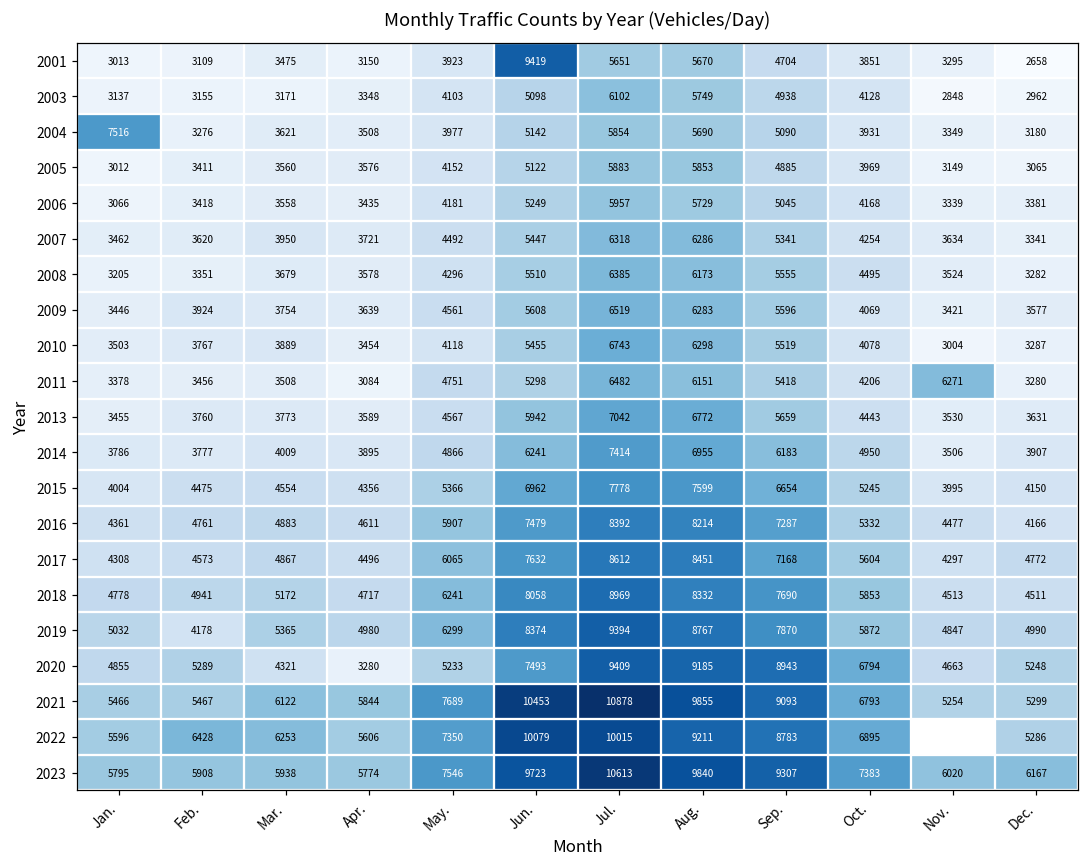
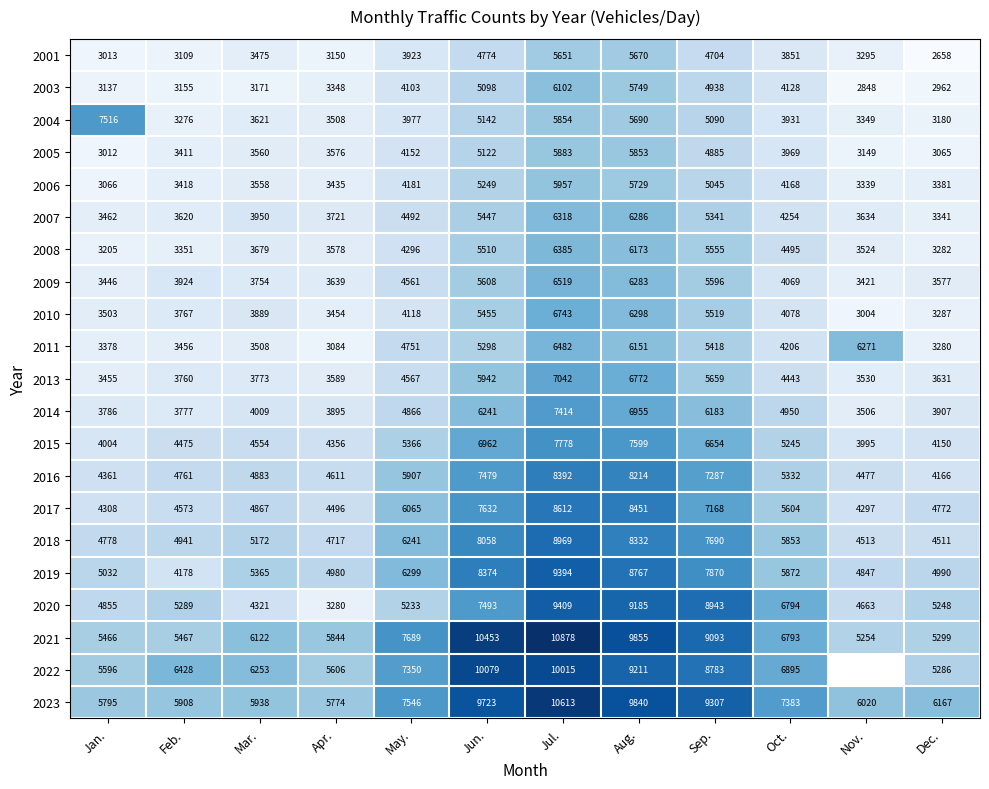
2001, Jun.: 9419 -> 4774
